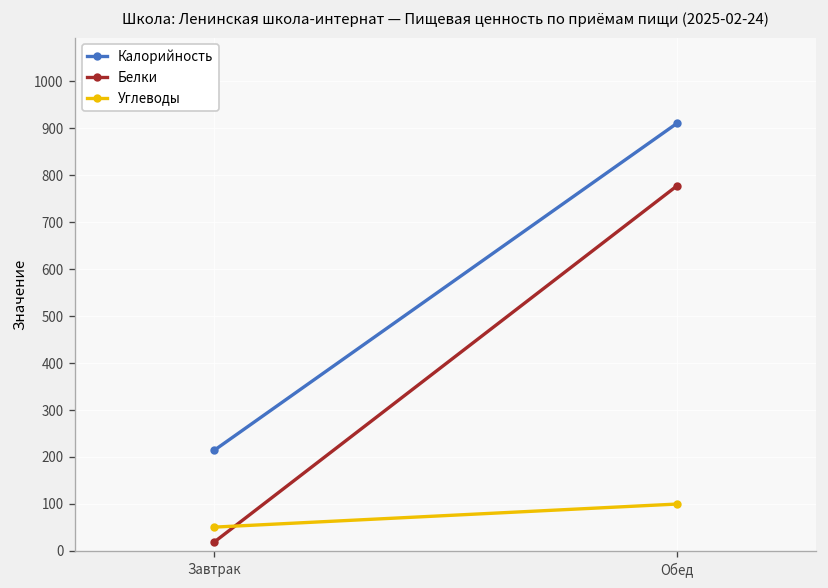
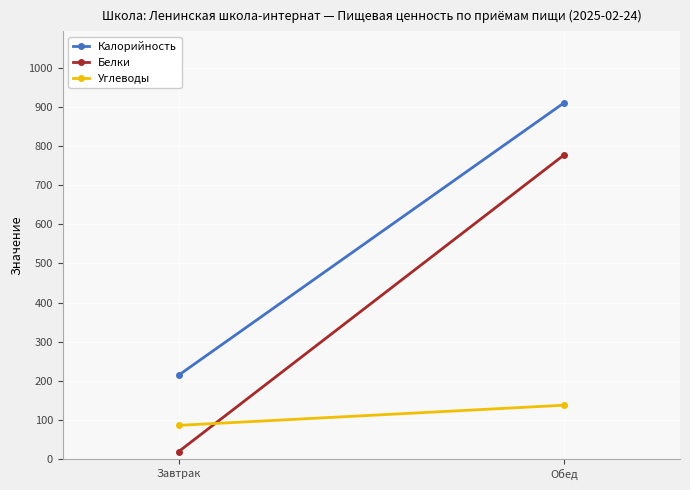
Углеводы, Завтрак: 50 -> 90
Углеводы, Обед: 100 -> 140
